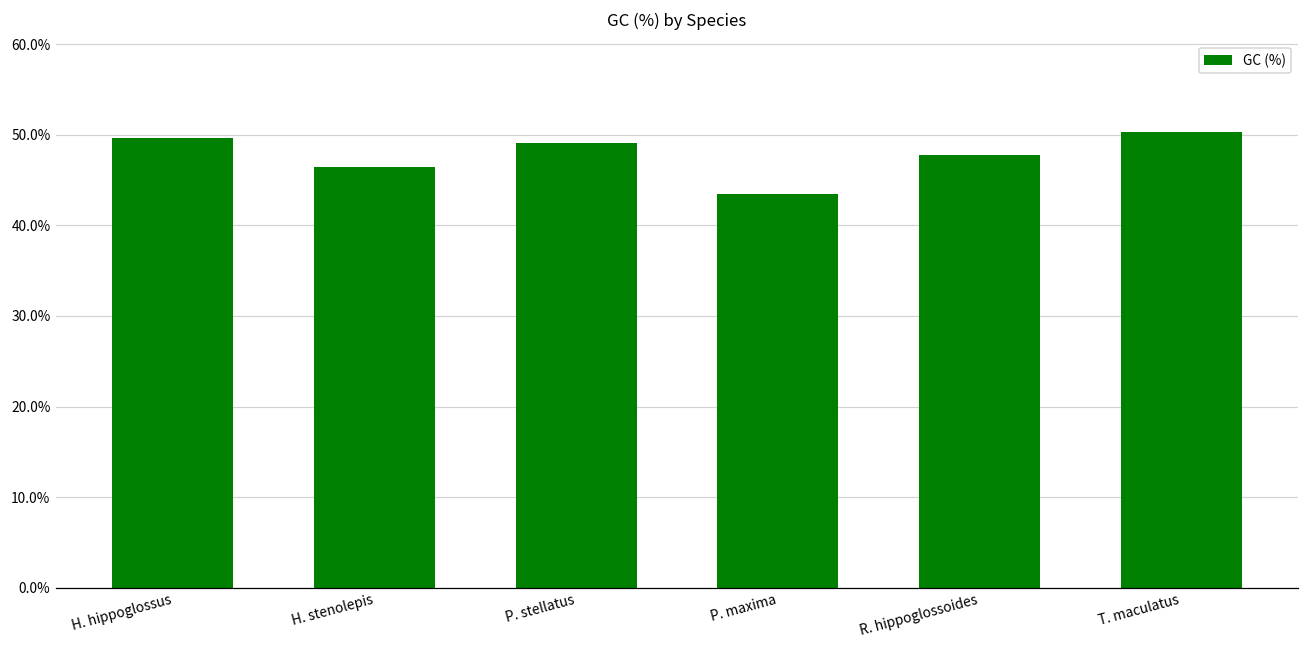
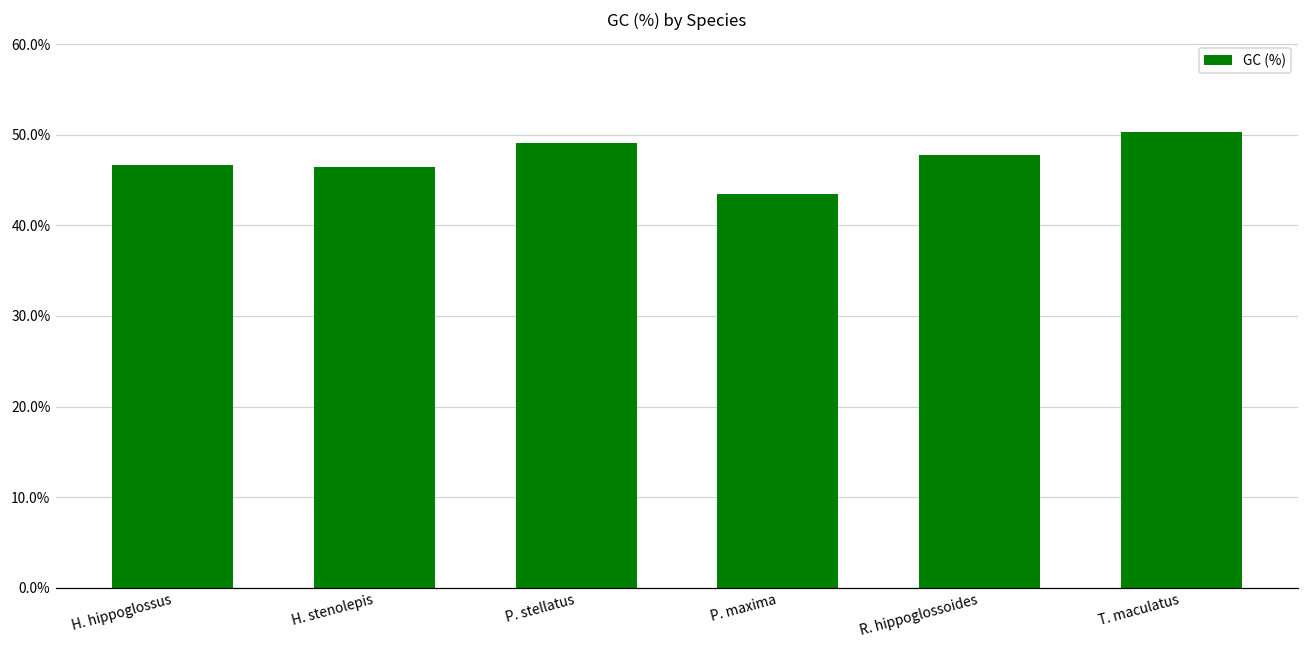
H. hippoglossus: 50% -> 47%
